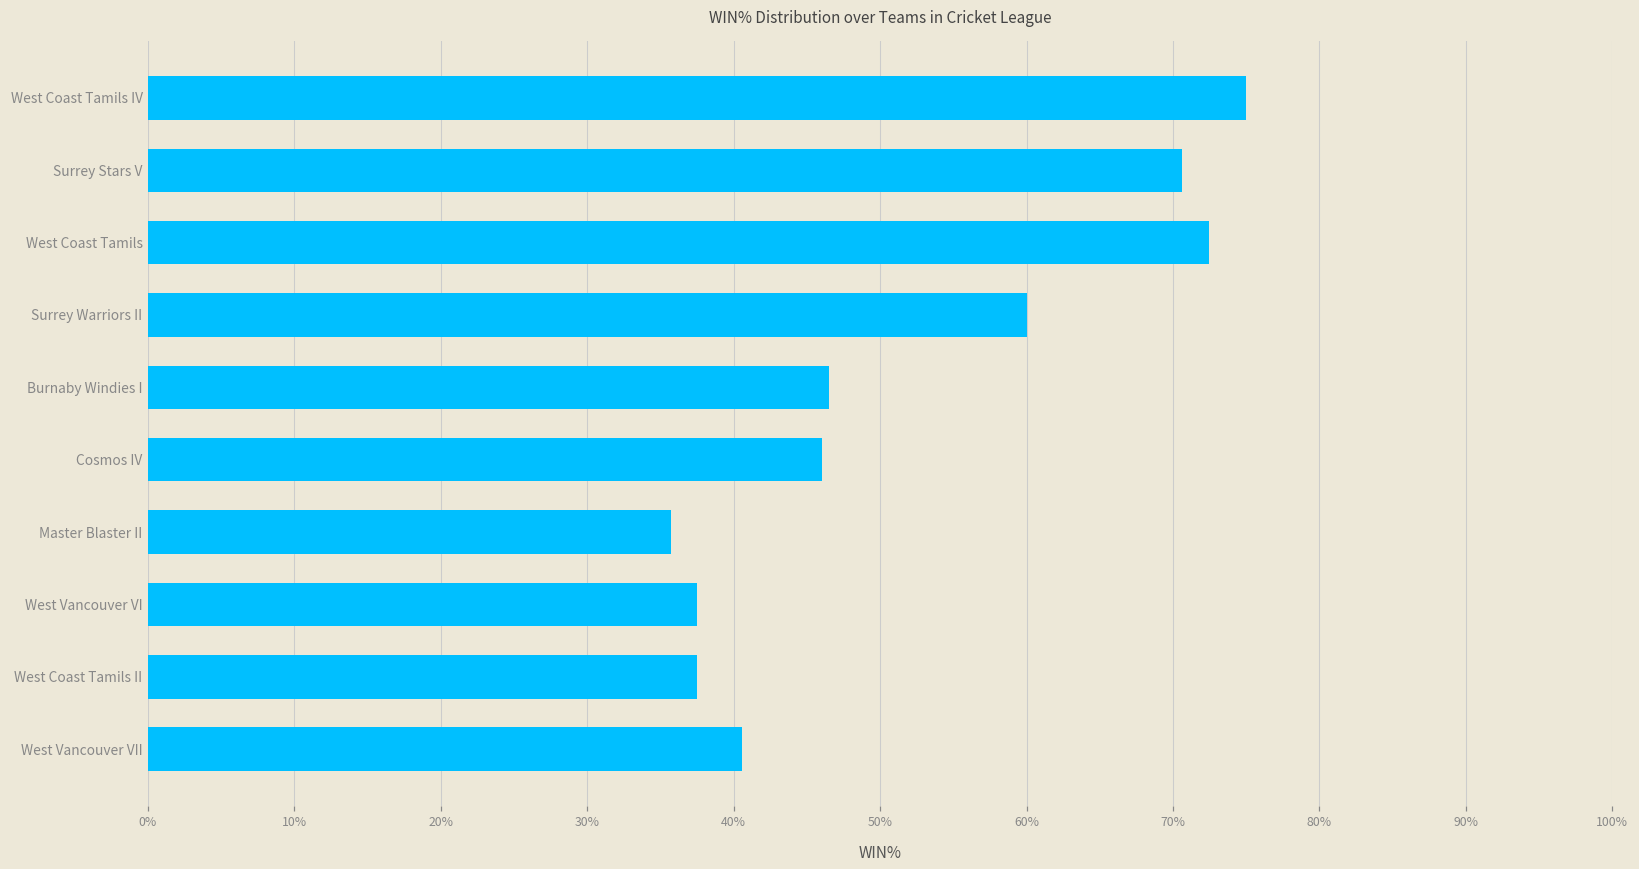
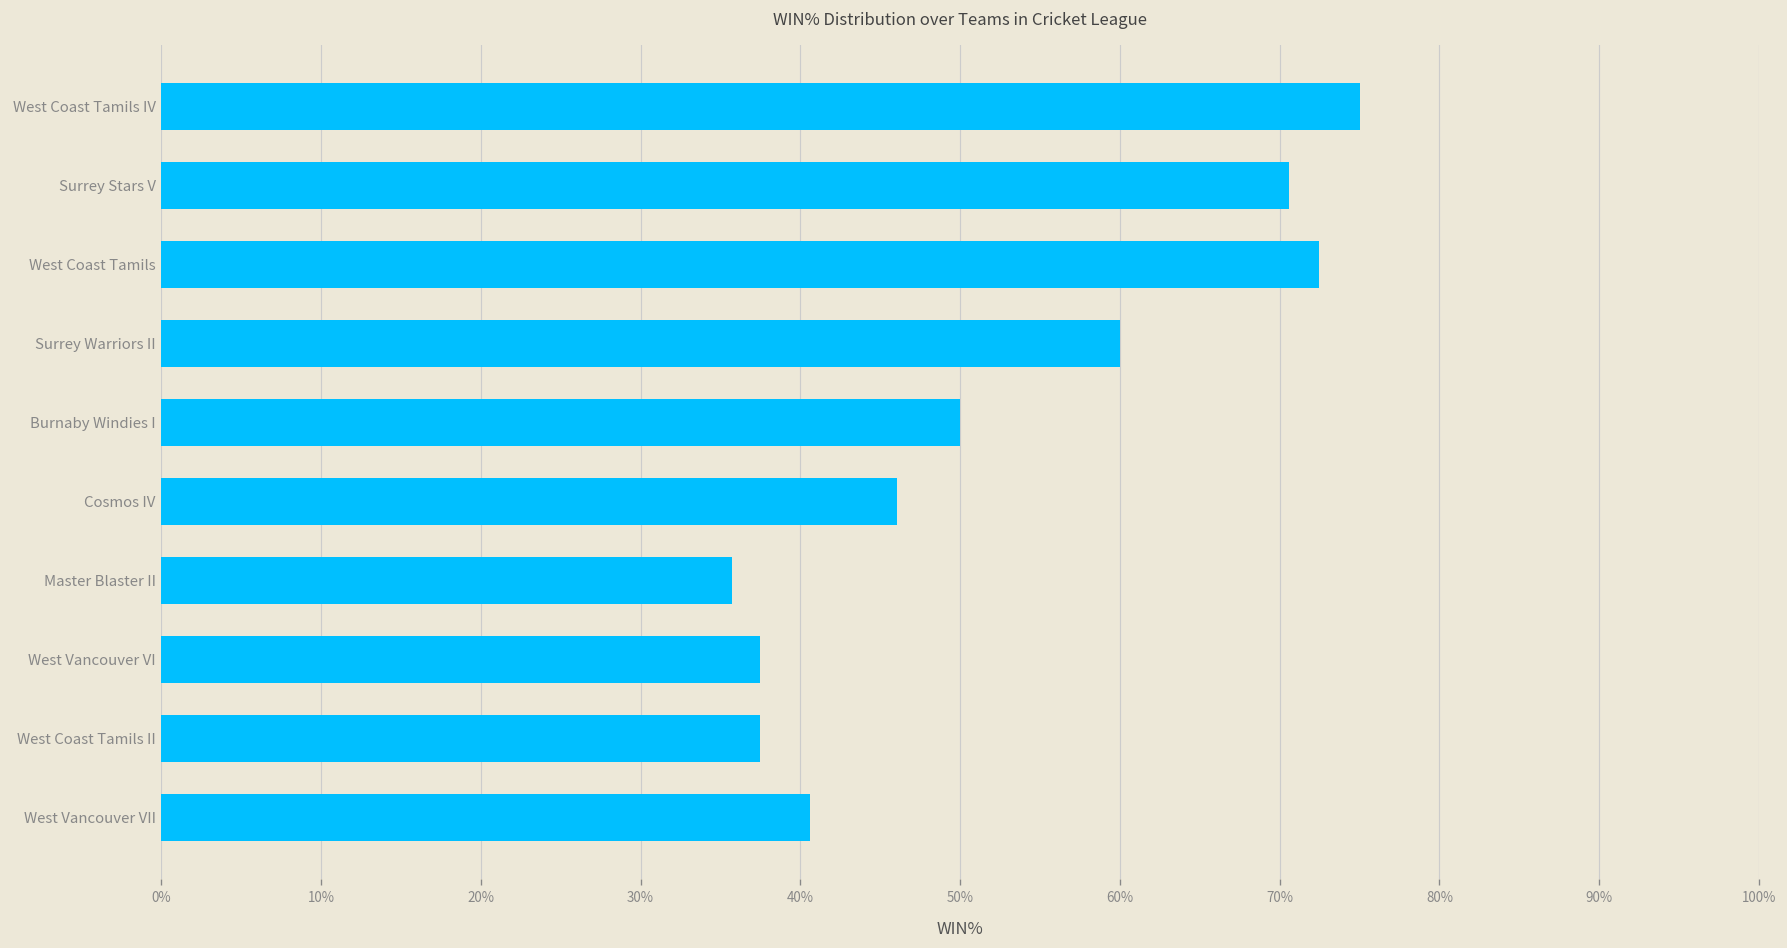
Burnaby Windies I: 46.5% -> 50.0%
